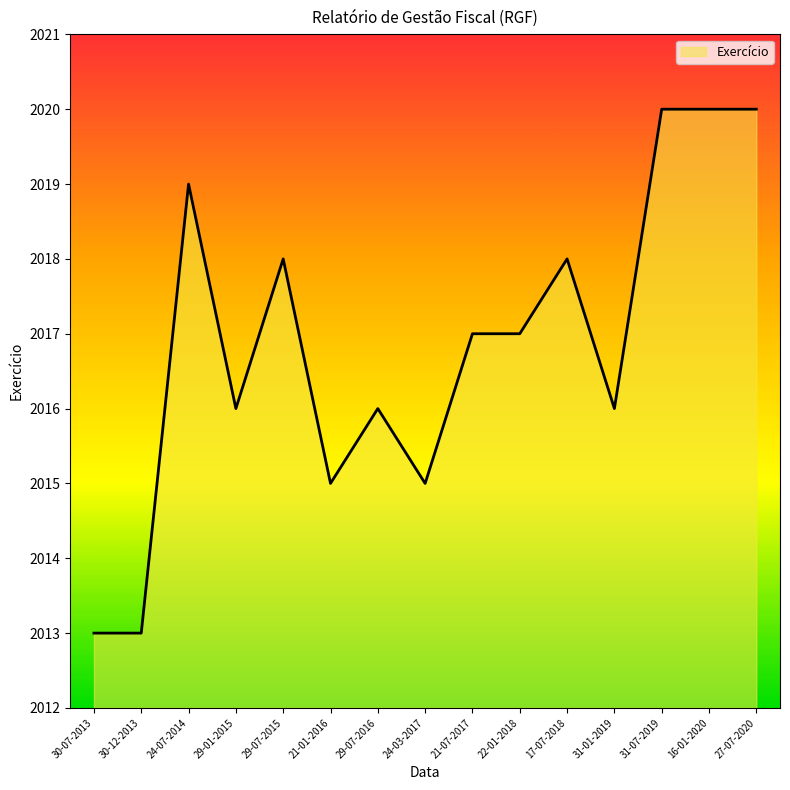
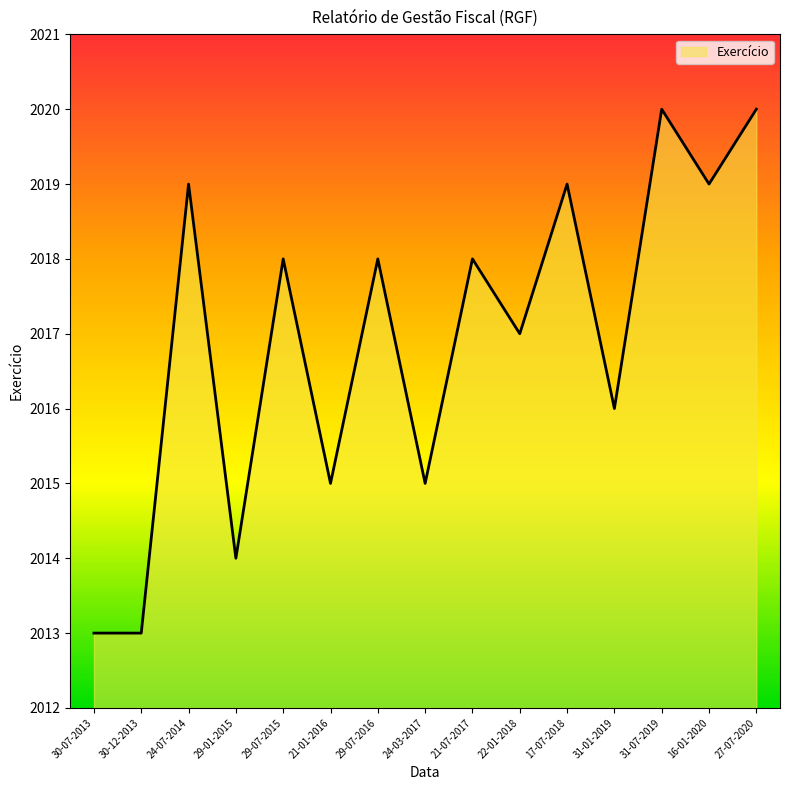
29-01-2015: 2016 -> 2014
29-07-2016: 2016 -> 2018
21-07-2017: 2017 -> 2018
17-07-2018: 2018 -> 2019
16-01-2020: 2020 -> 2019
